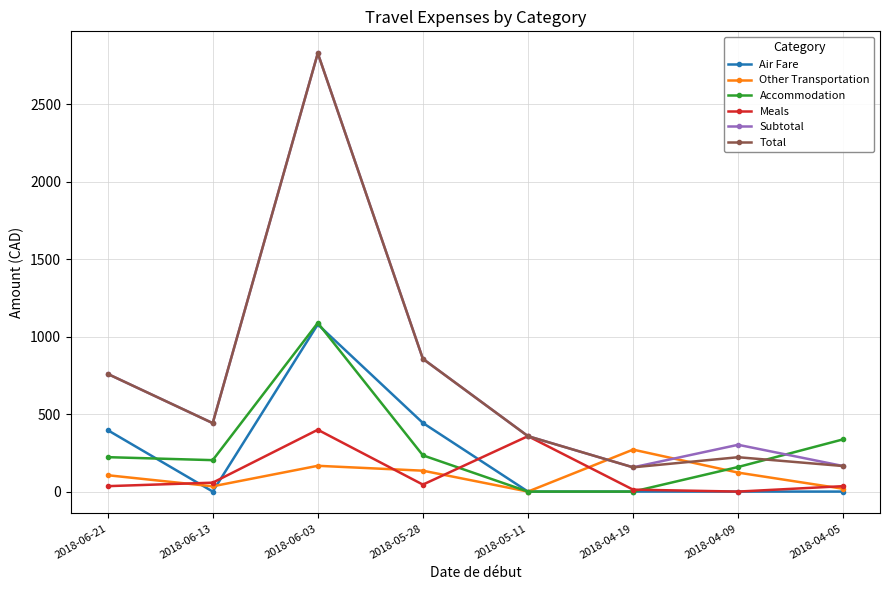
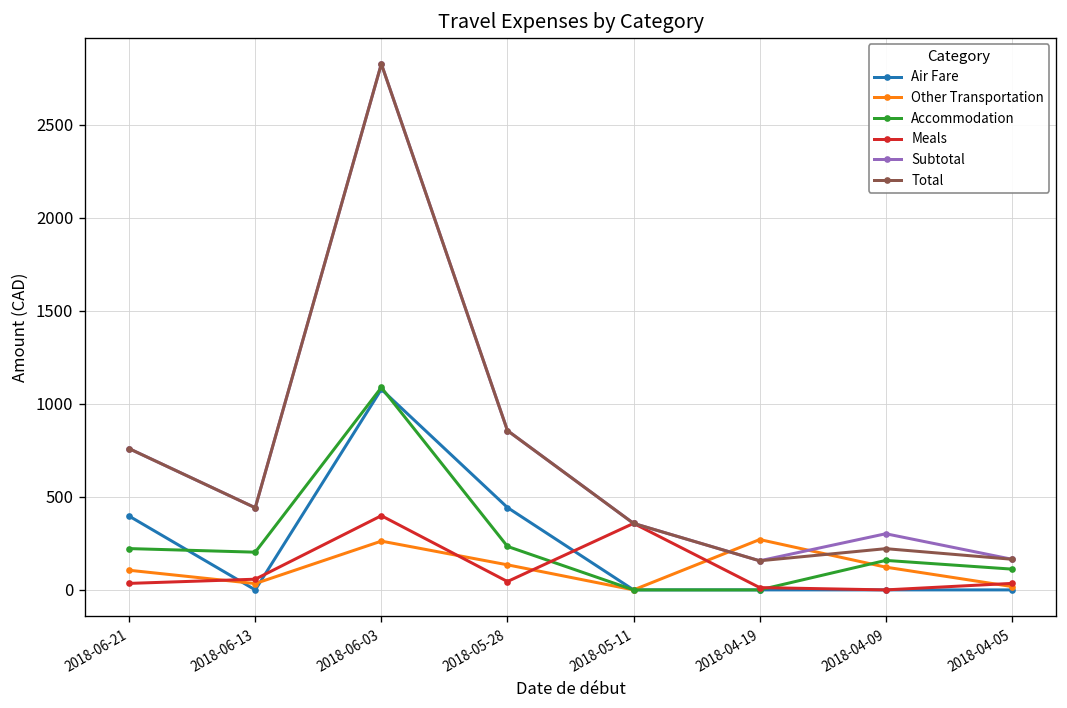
Other Transportation, 2018-06-03: 170 -> 260
Accommodation, 2018-04-05: 340 -> 110
